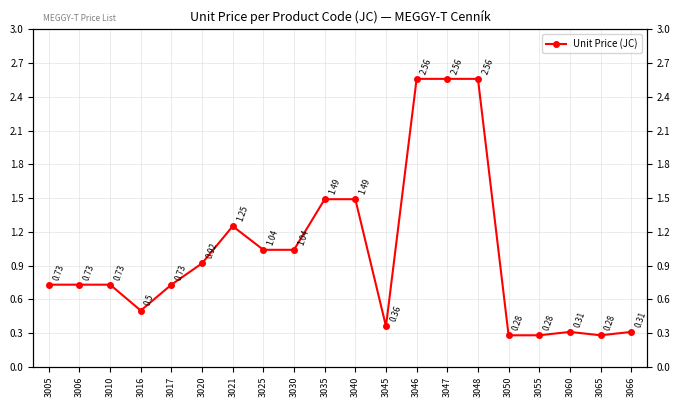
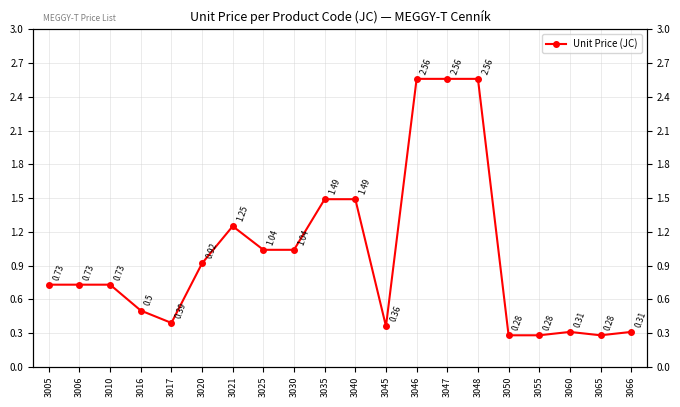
3017: 0.73 -> 0.39
